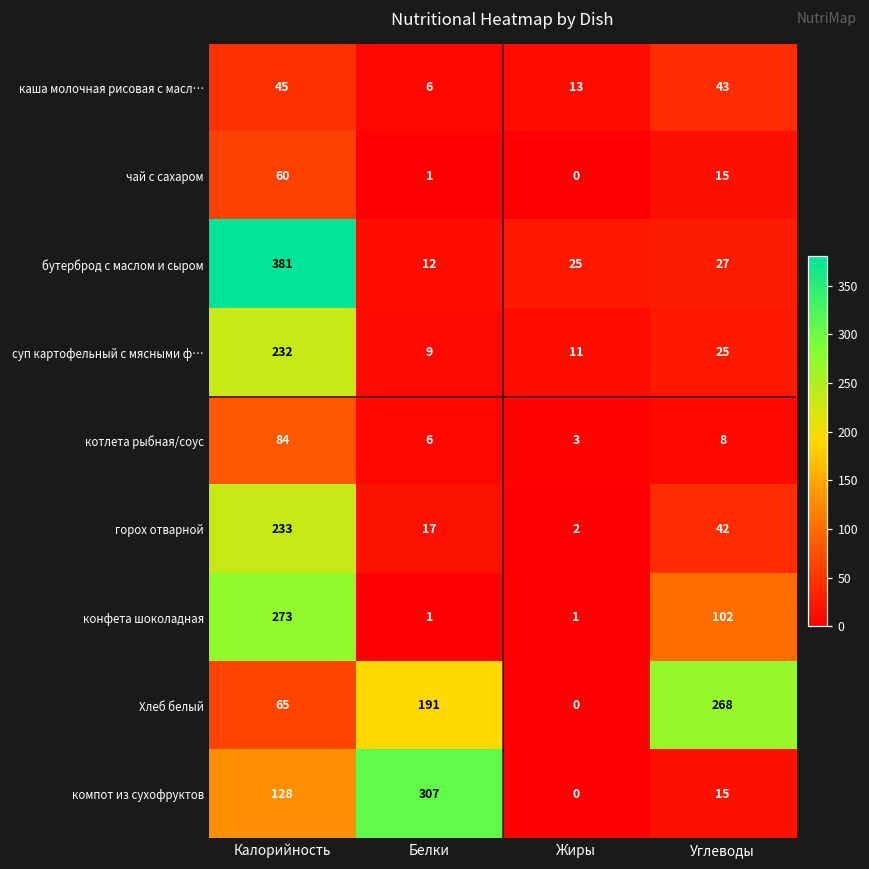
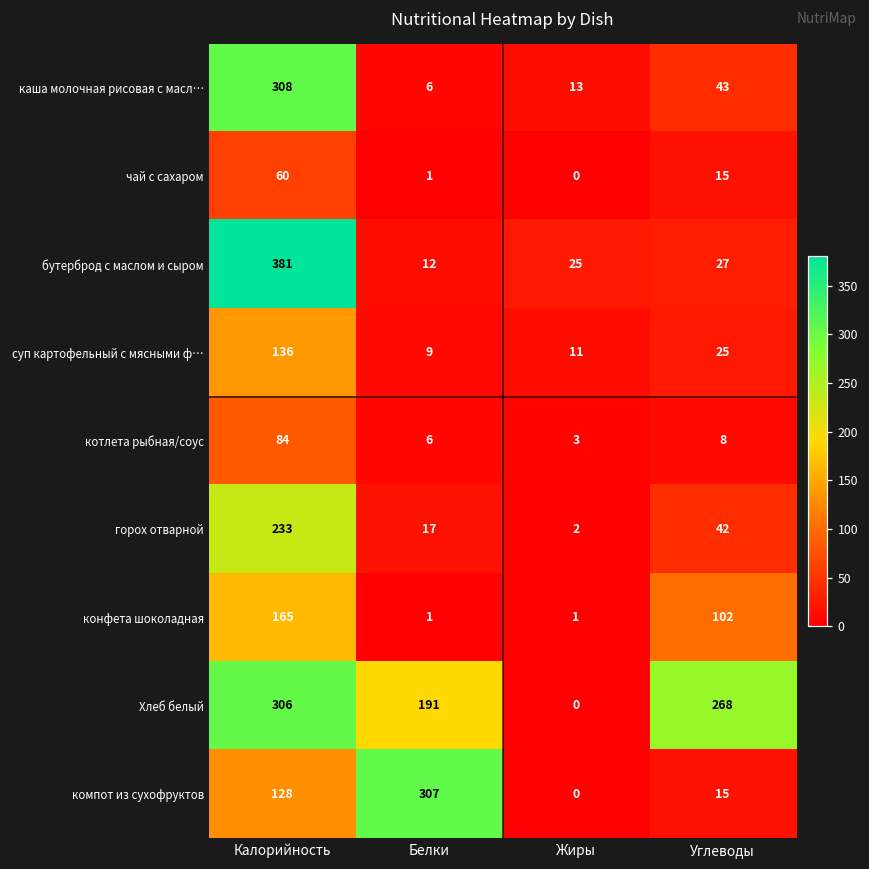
каша молочная рисовая с масл…, Калорийность: 45 -> 308
суп картофельный с мясными ф…, Калорийность: 232 -> 136
конфета шоколадная, Калорийность: 273 -> 165
Хлеб белый, Калорийность: 65 -> 306
